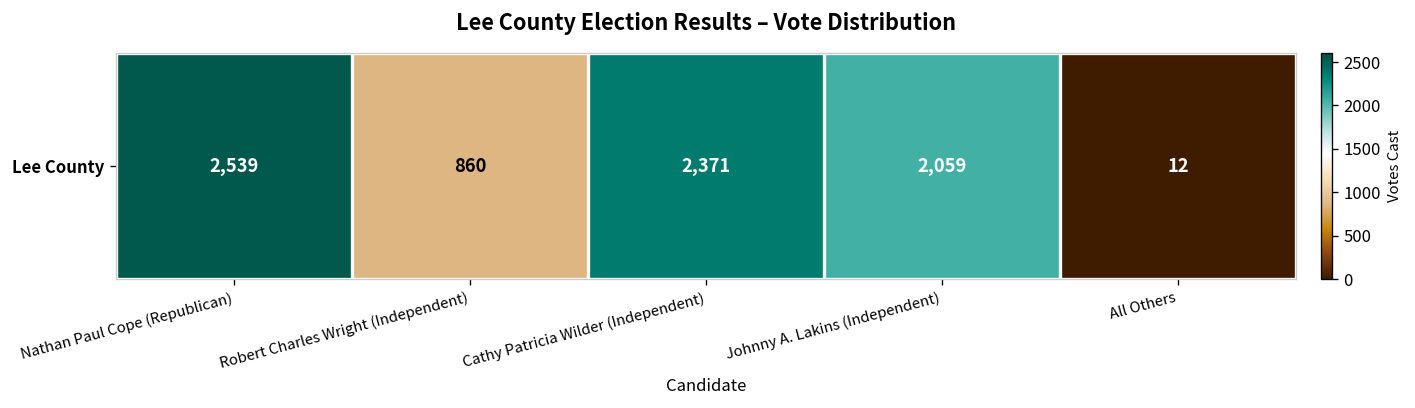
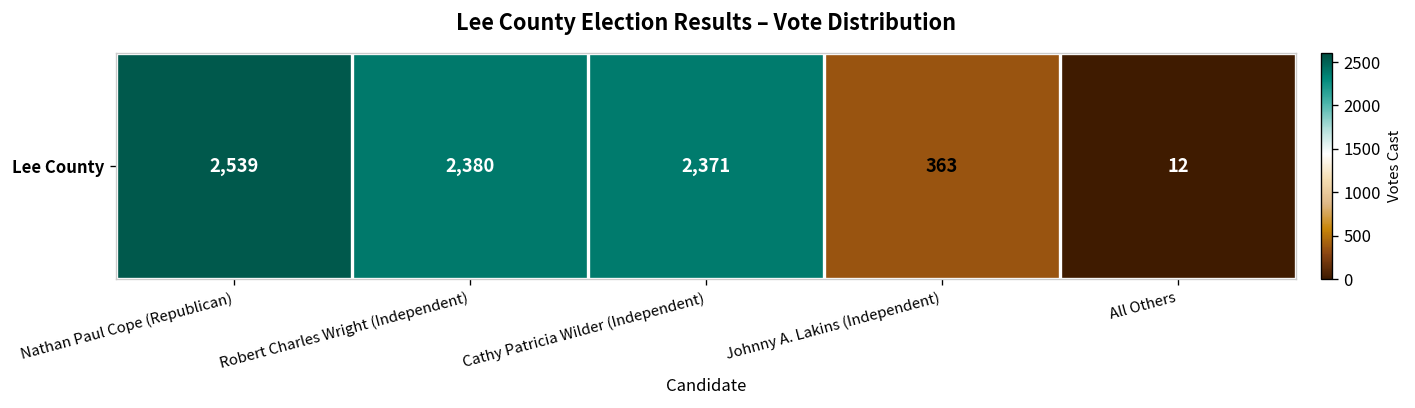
Lee County, Robert Charles Wright (Independent): 860 -> 2,380
Lee County, Johnny A. Lakins (Independent): 2,059 -> 363
